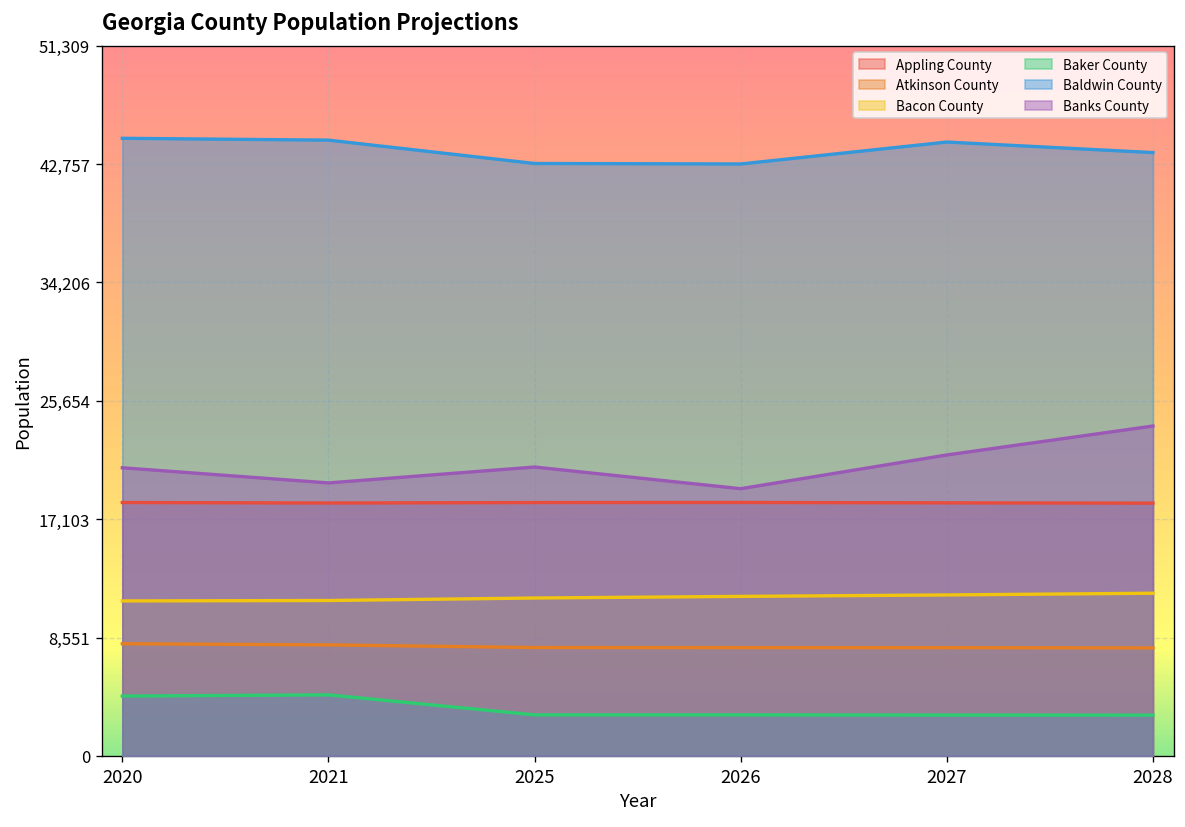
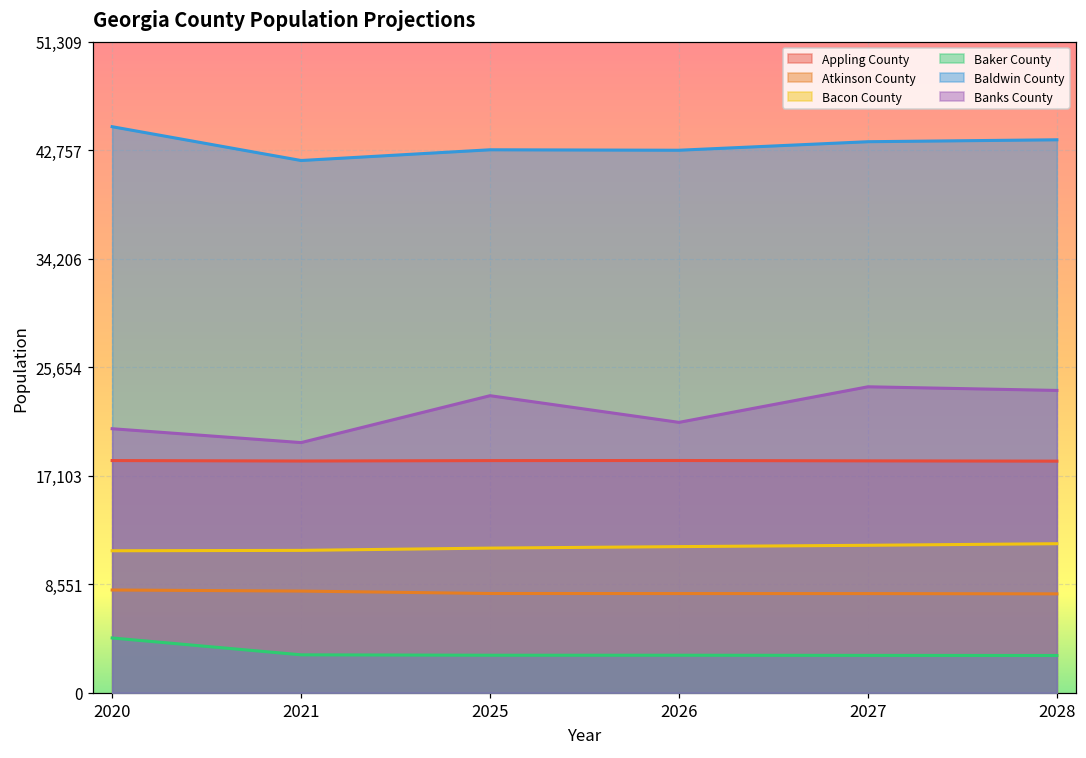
Baker County, 2021: 4,400 -> 3,000
Baldwin County, 2021: 44,500 -> 42,000
Banks County, 2025: 20,900 -> 23,400
Banks County, 2026: 19,300 -> 21,300
Baldwin County, 2027: 44,300 -> 43,400
Banks County, 2027: 21,700 -> 24,100
